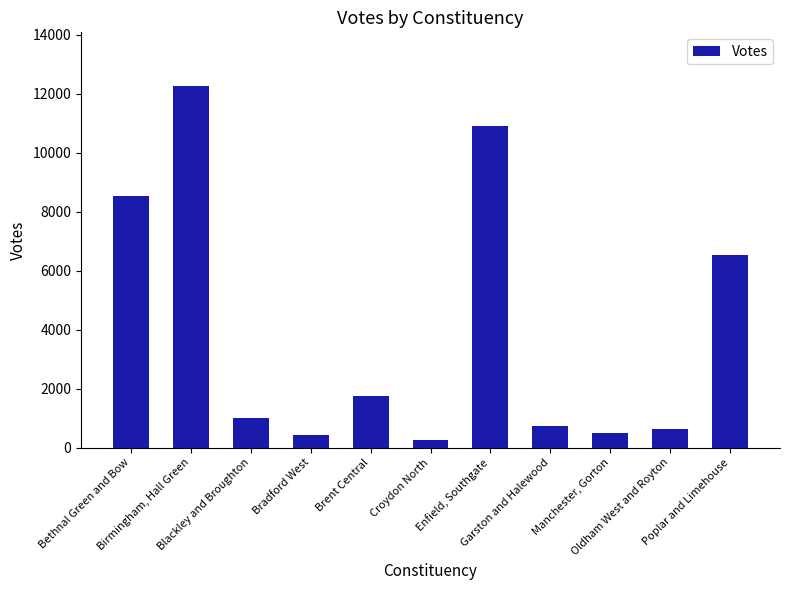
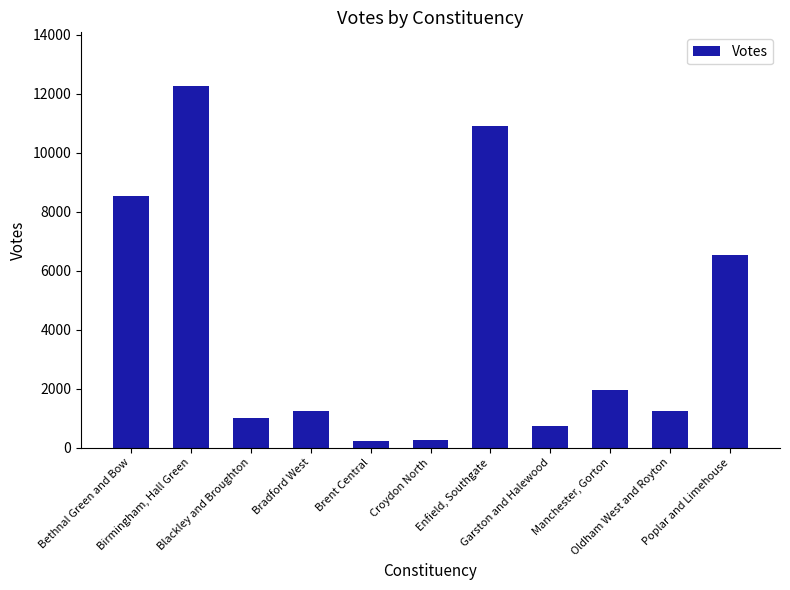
Bradford West: 400 -> 1200
Brent Central: 1700 -> 200
Manchester, Gorton: 500 -> 2000
Oldham West and Royton: 600 -> 1200
